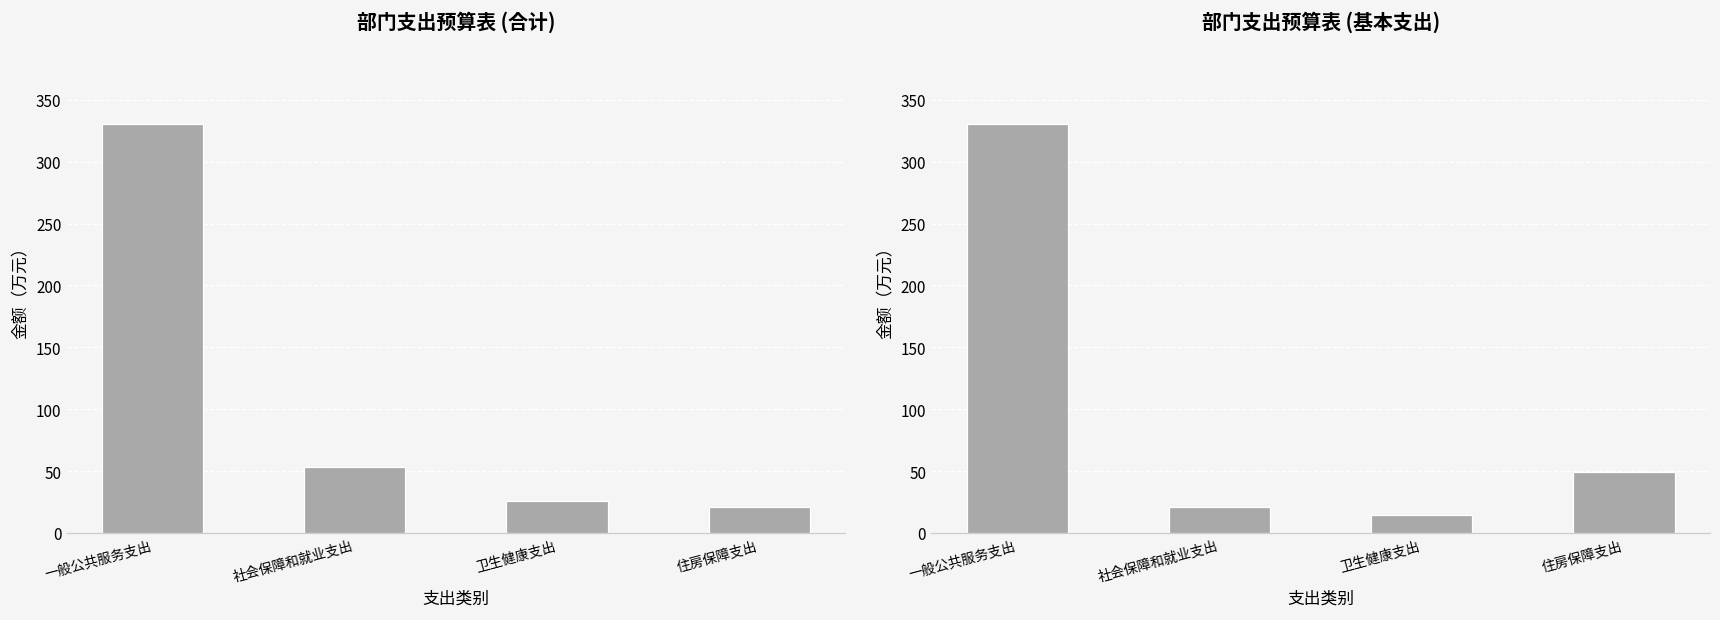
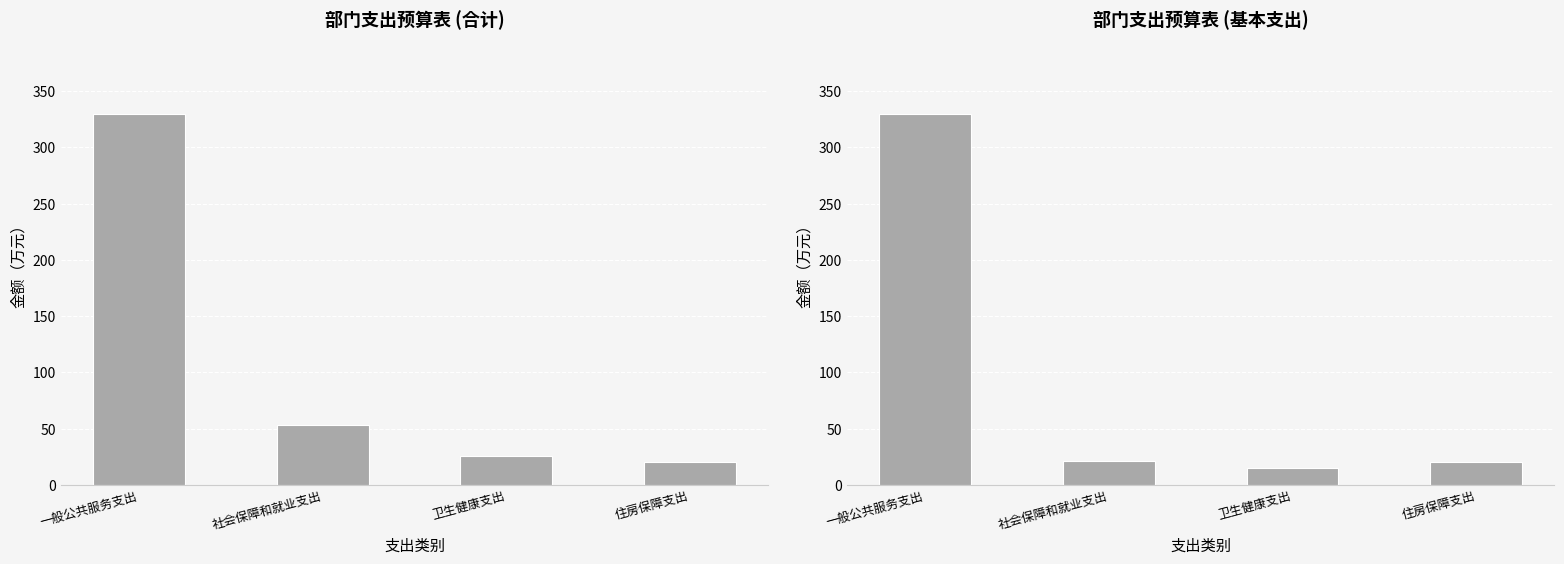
部门支出预算表 (基本支出), 住房保障支出: 50 -> 21
